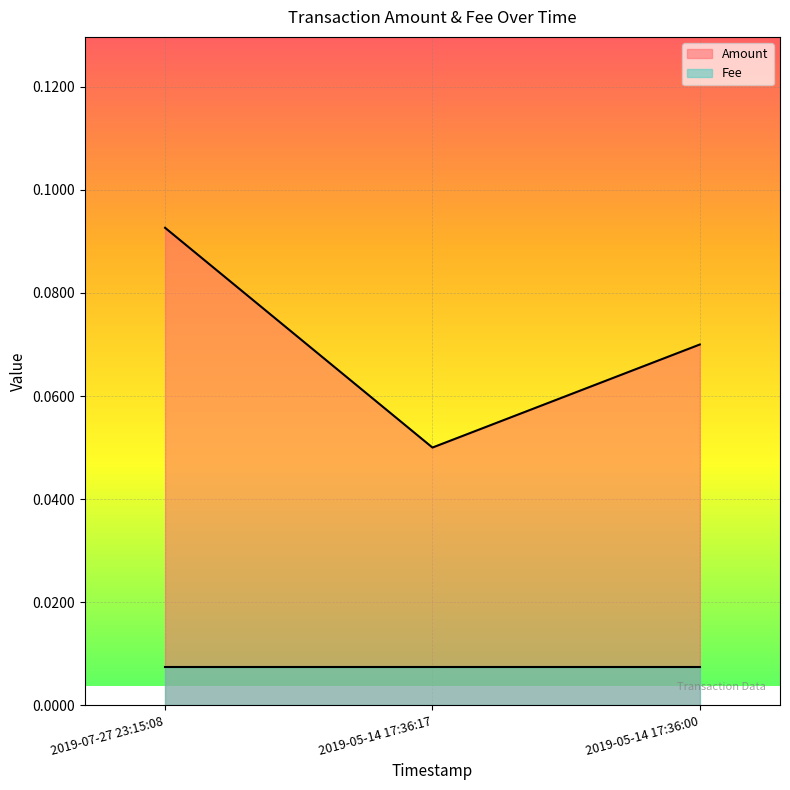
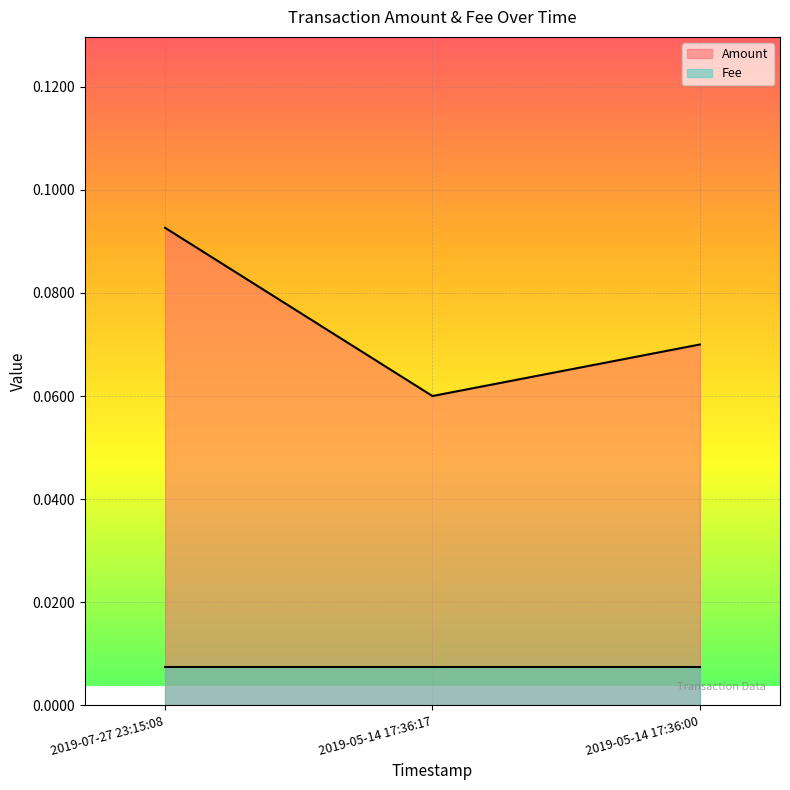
Amount, 2019-05-14 17:36:17: 0.05 -> 0.06
